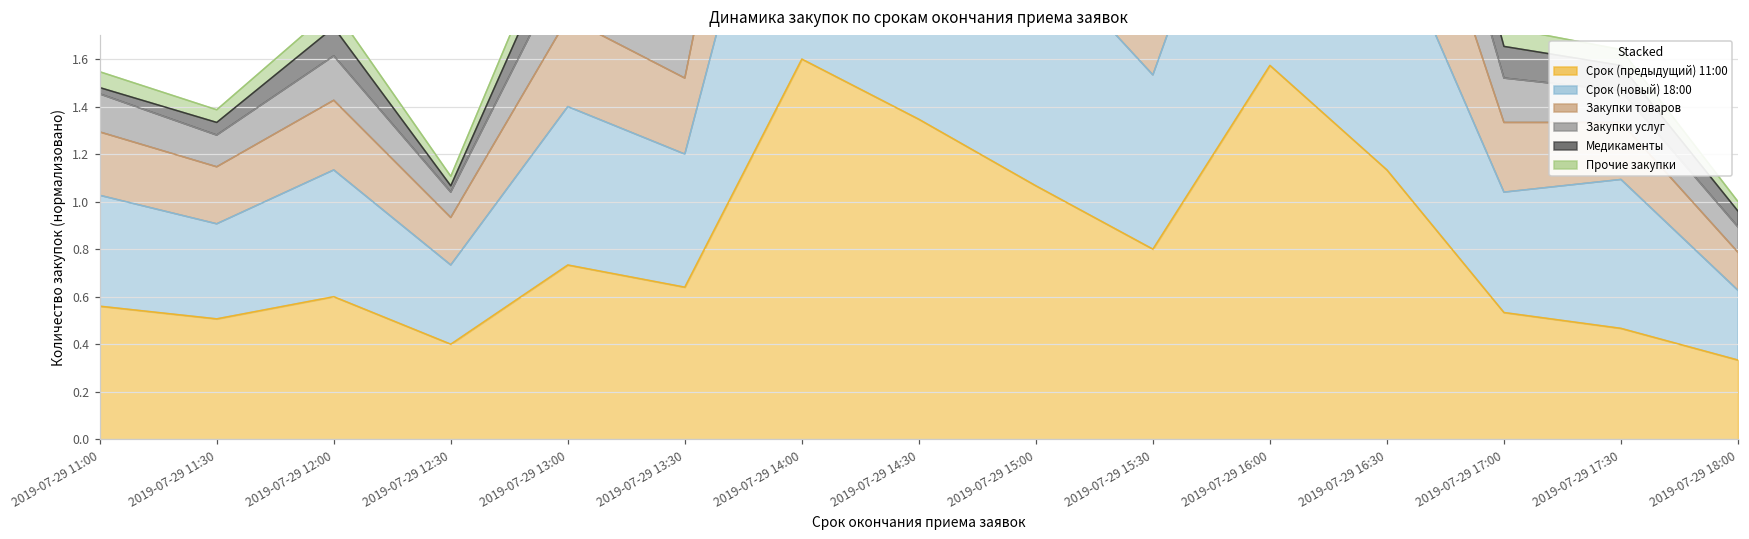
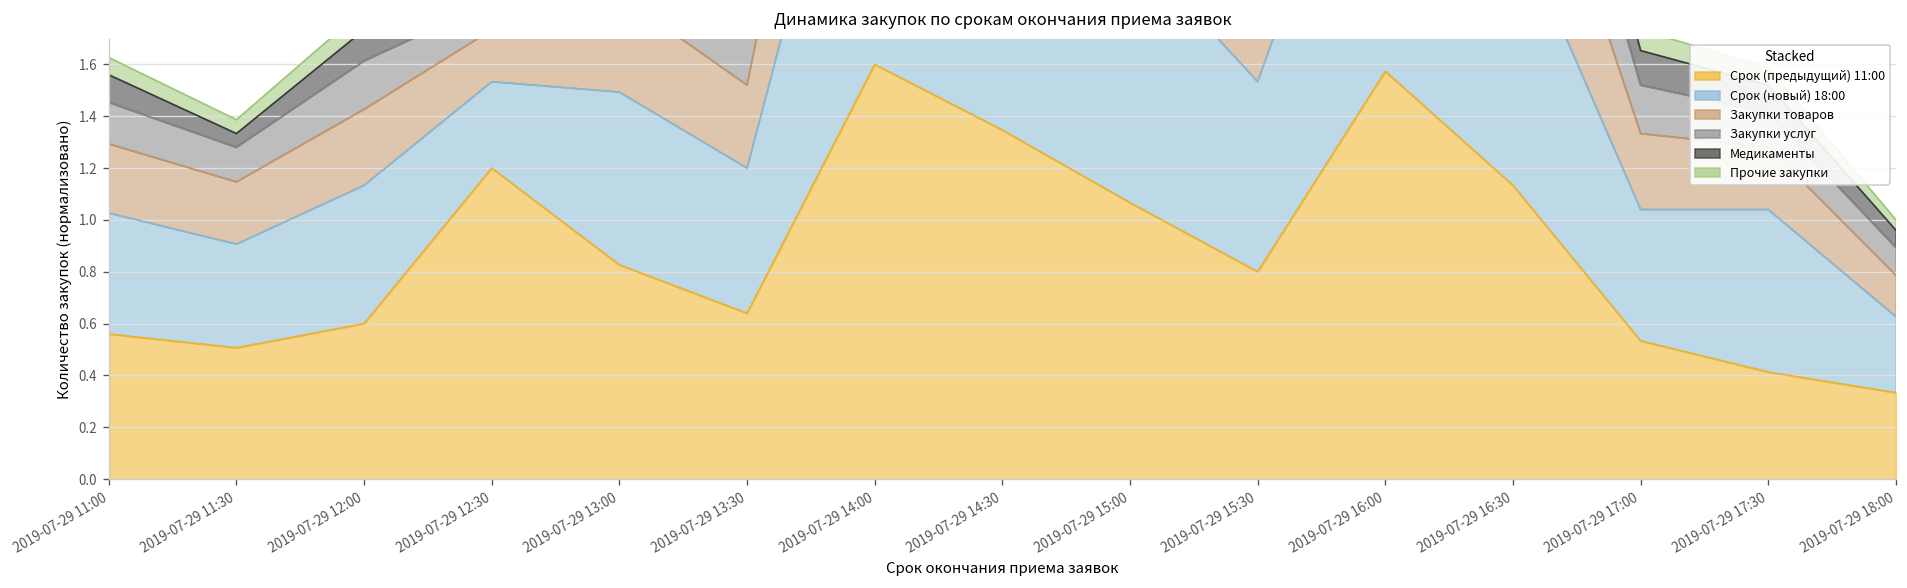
Медикаменты, 2019-07-29 11:00: 0.03 -> 0.11
Срок (предыдущий) 11:00, 2019-07-29 12:30: 0.40 -> 1.20
Срок (предыдущий) 11:00, 2019-07-29 13:00: 0.73 -> 0.83
Срок (предыдущий) 11:00, 2019-07-29 17:30: 0.47 -> 0.41
